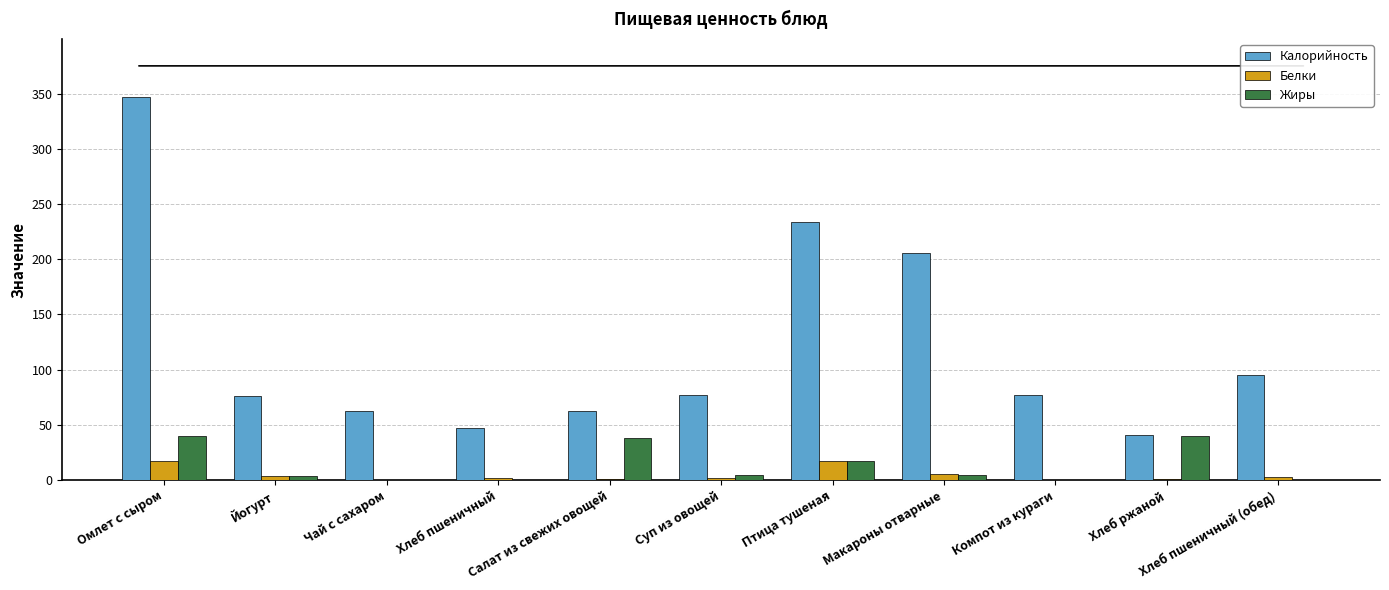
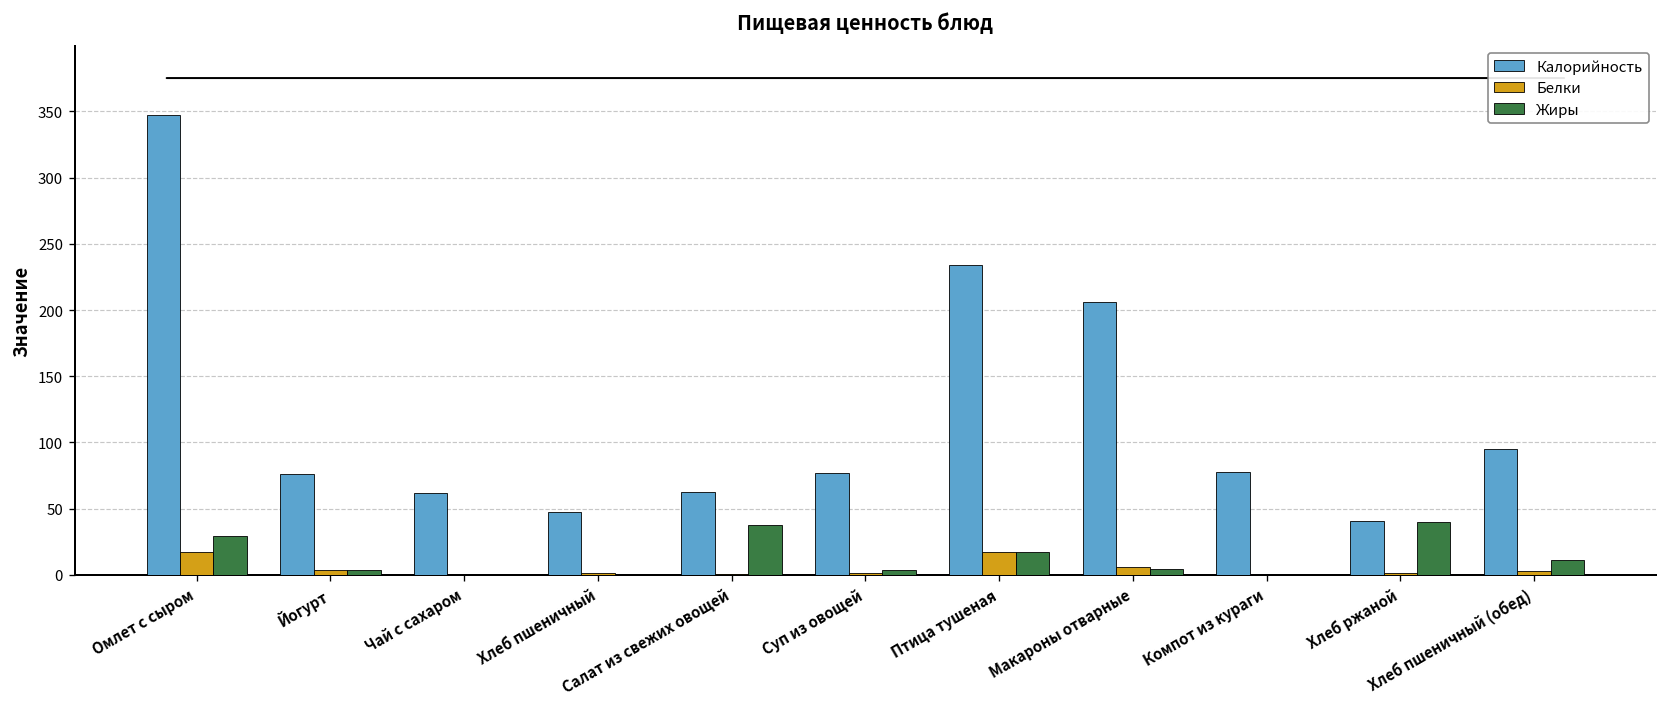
Жиры, Омлет с сыром: 40 -> 30
Жиры, Хлеб пшеничный (обед): 0 -> 11
